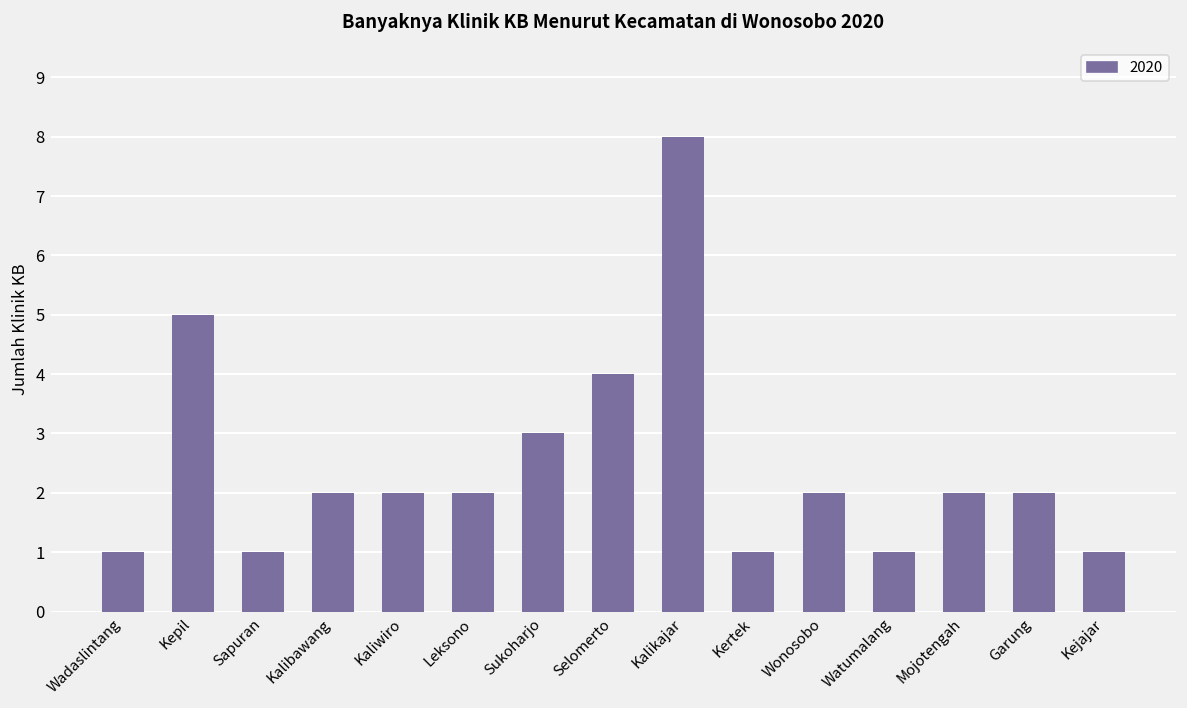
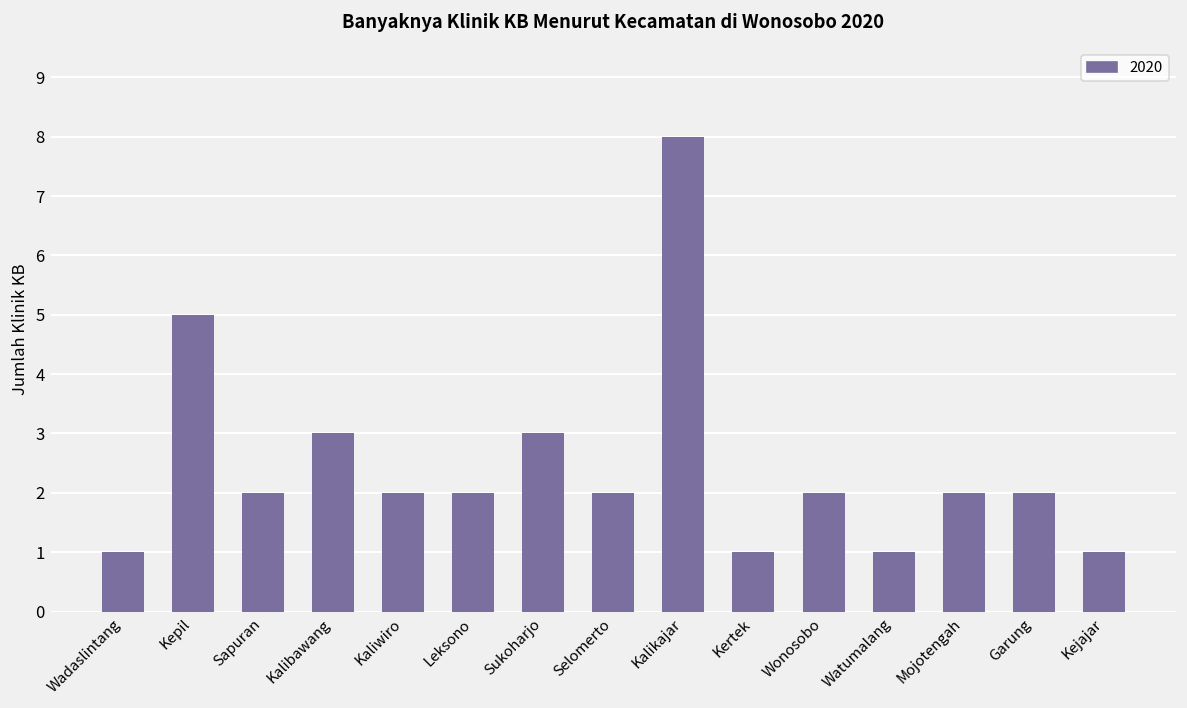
Sapuran: 1 -> 2
Kalibawang: 2 -> 3
Selomerto: 4 -> 2
